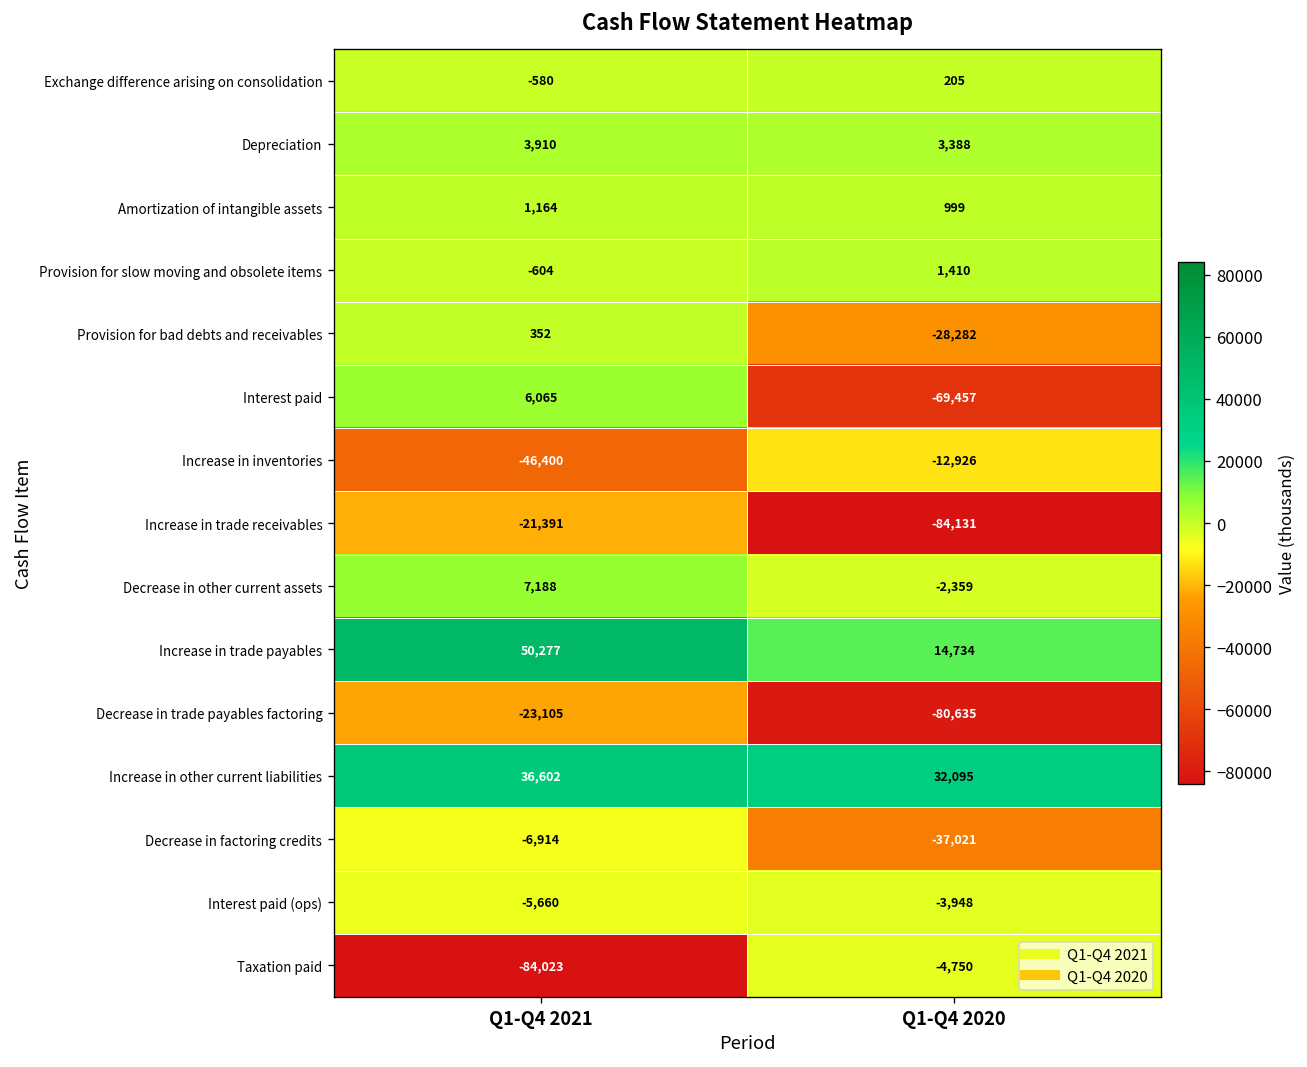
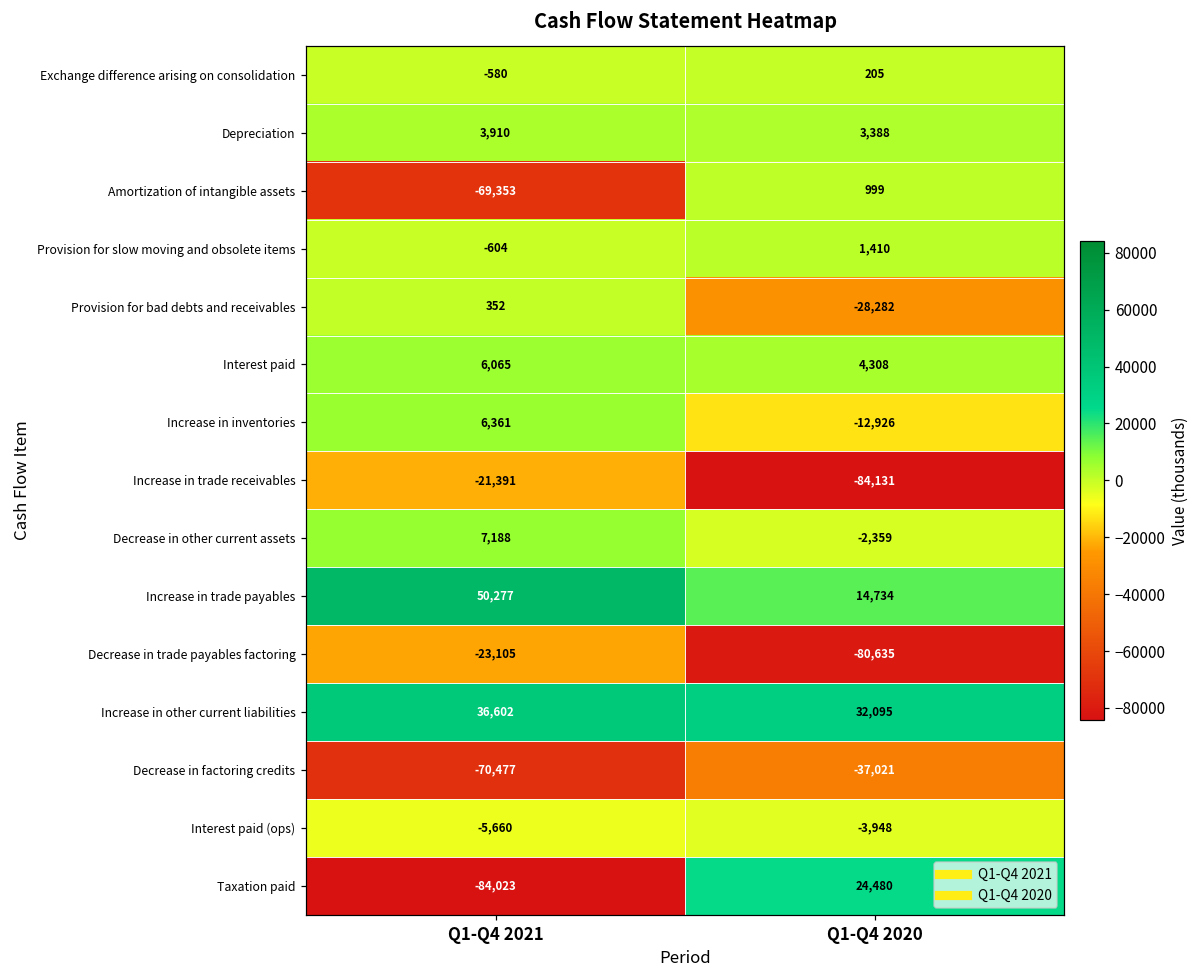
Amortization of intangible assets, Q1-Q4 2021: 1,164 -> -69,353
Interest paid, Q1-Q4 2020: -69,457 -> 4,308
Increase in inventories, Q1-Q4 2021: -46,400 -> 6,361
Decrease in factoring credits, Q1-Q4 2021: -6,914 -> -70,477
Taxation paid, Q1-Q4 2020: -4,750 -> 24,480
